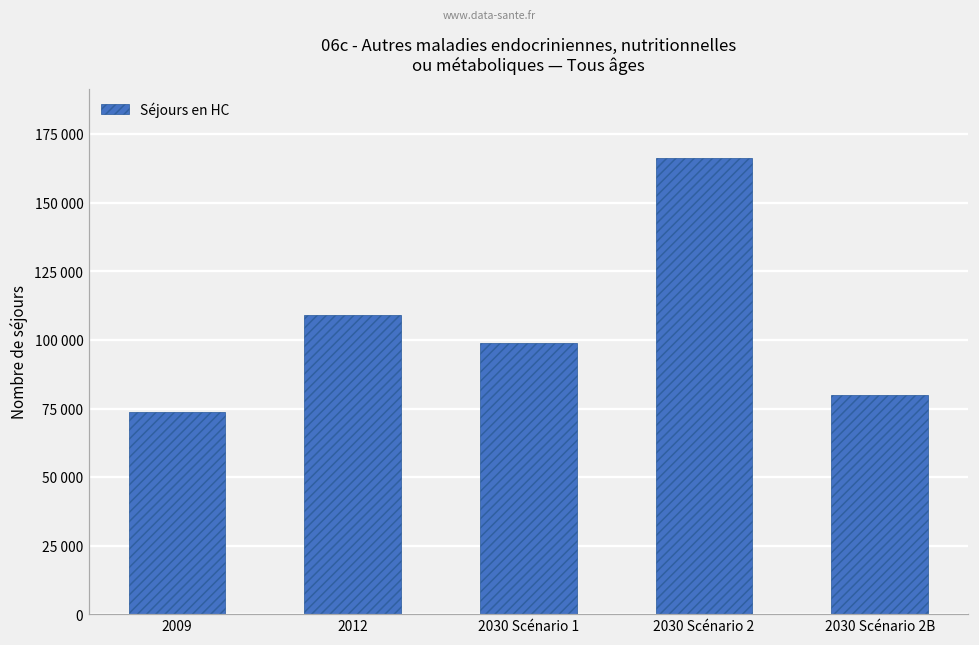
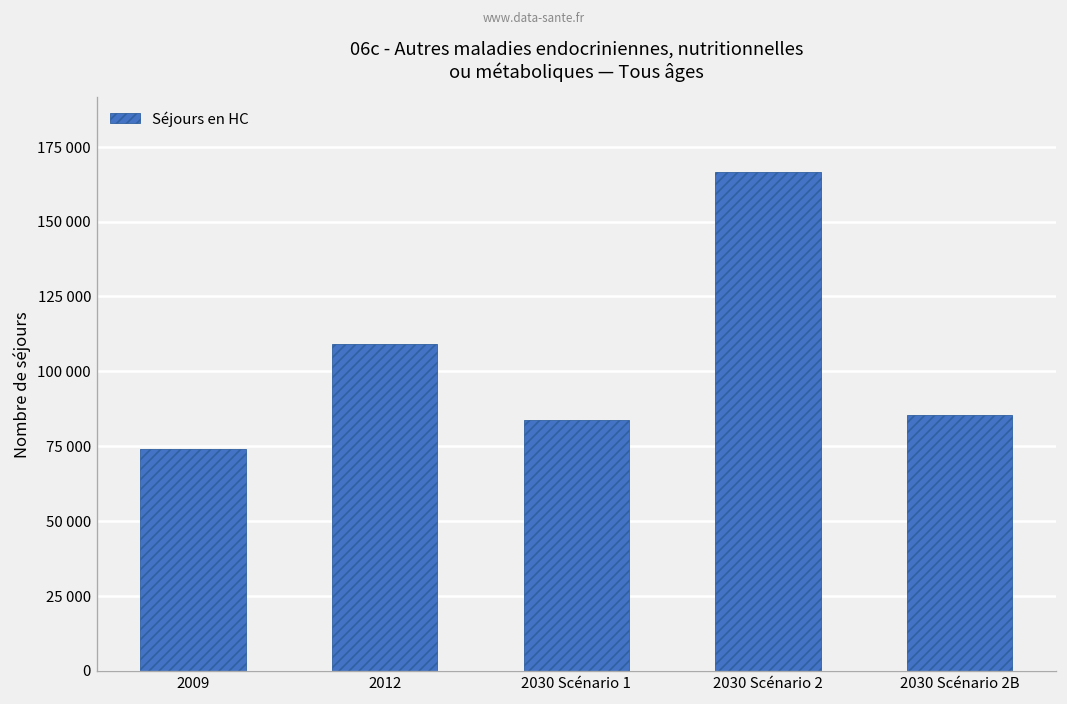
2030 Scénario 1: 99000 -> 84000
2030 Scénario 2B: 80000 -> 85000
